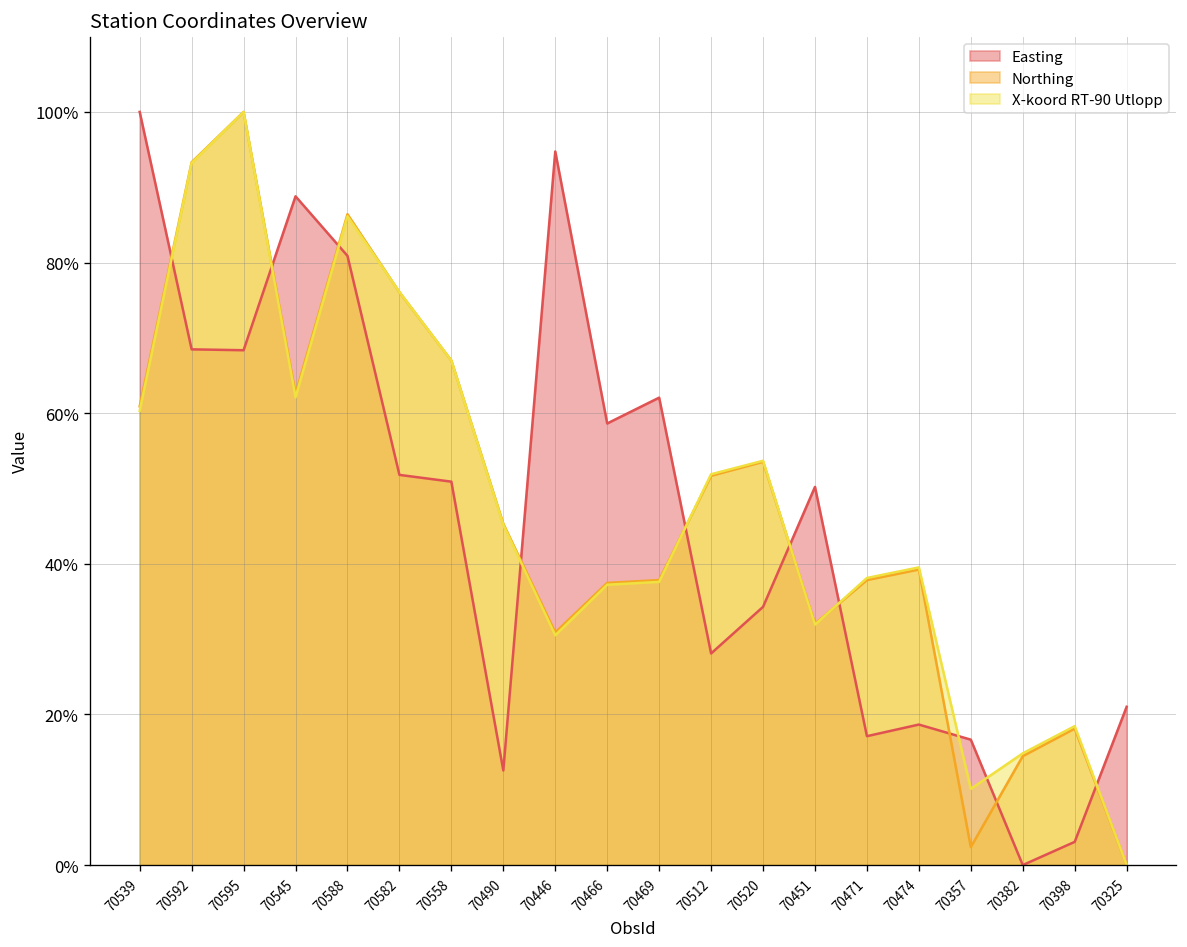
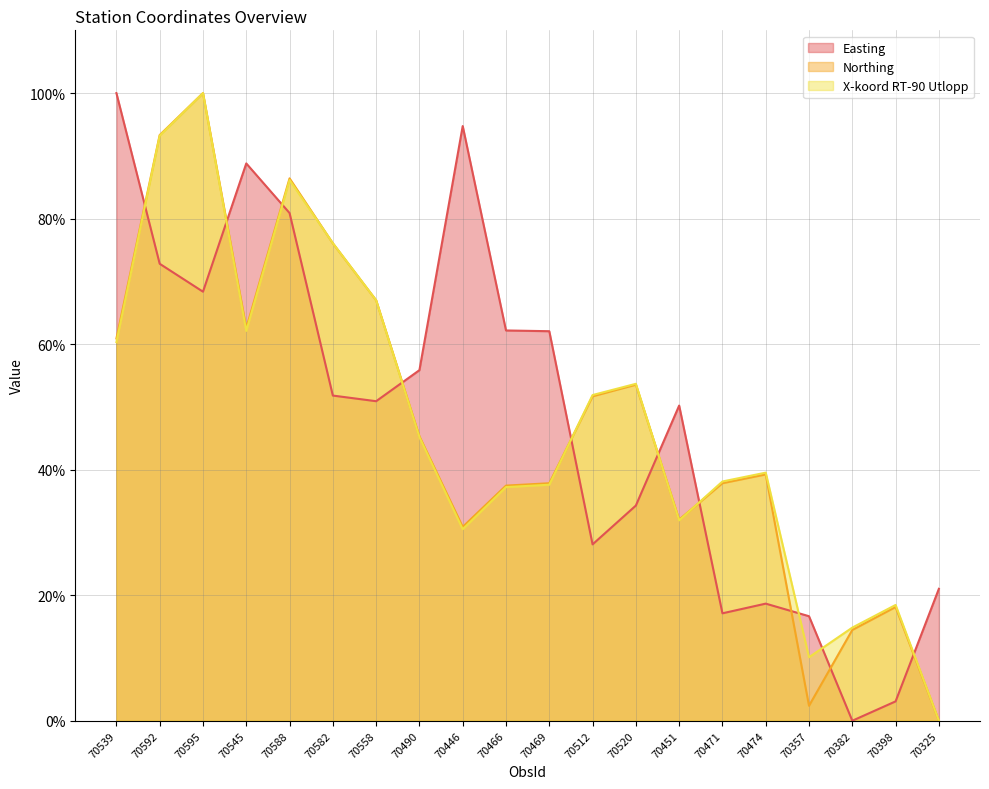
Easting, 70592: 68% -> 73%
Easting, 70490: 13% -> 56%
Easting, 70466: 59% -> 62%
